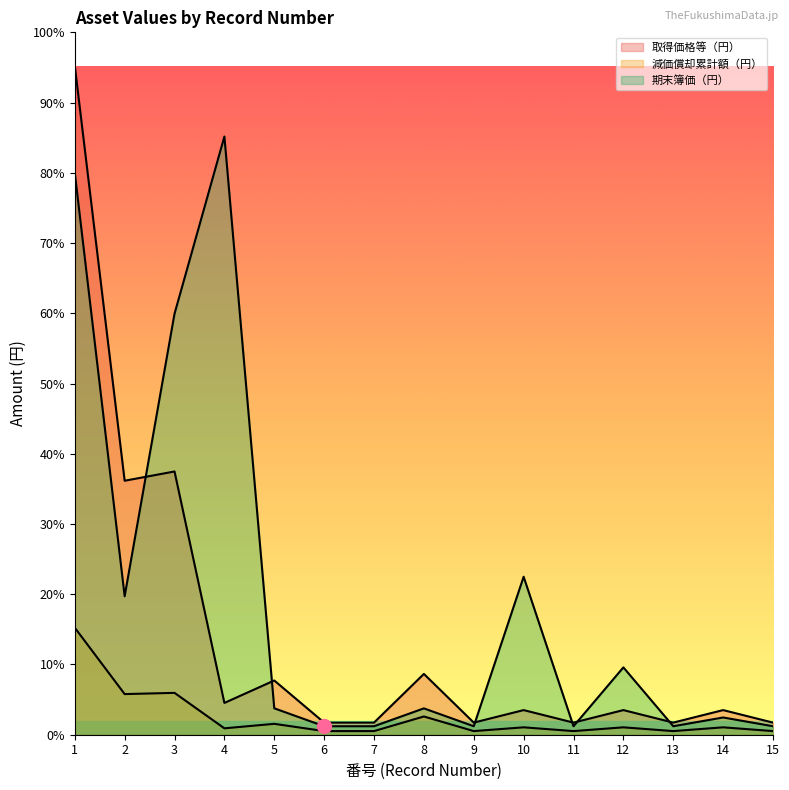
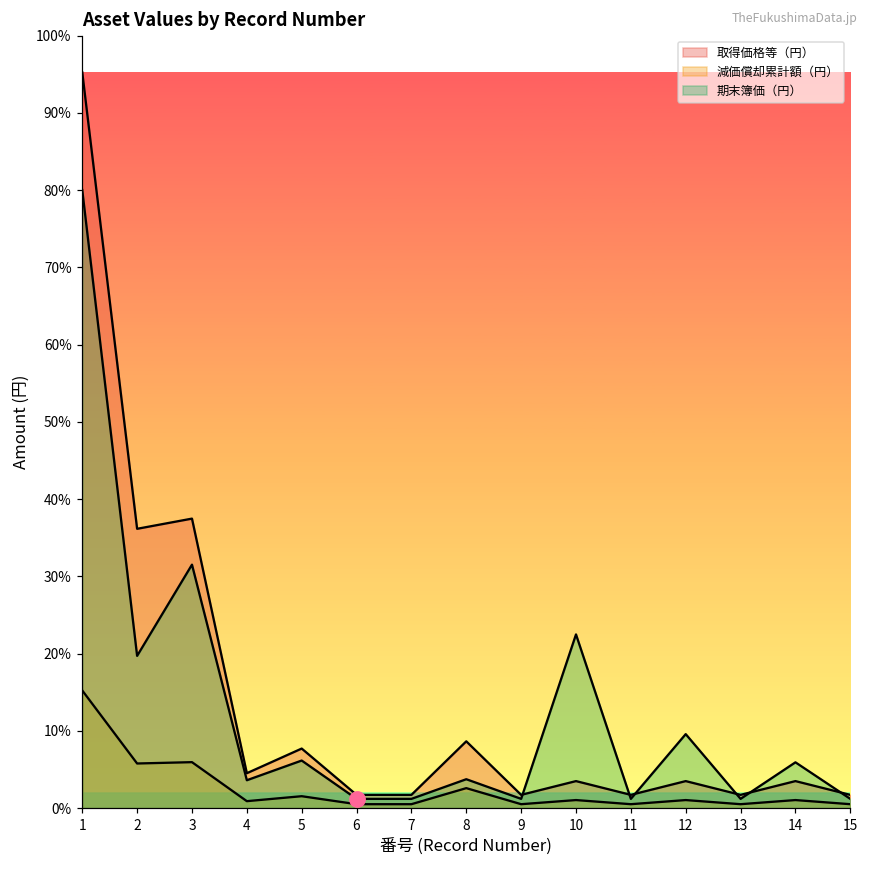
期末簿価（円）, 3: 60% -> 32%
期末簿価（円）, 4: 85% -> 4%
期末簿価（円）, 5: 4% -> 6%
期末簿価（円）, 14: 2% -> 6%
